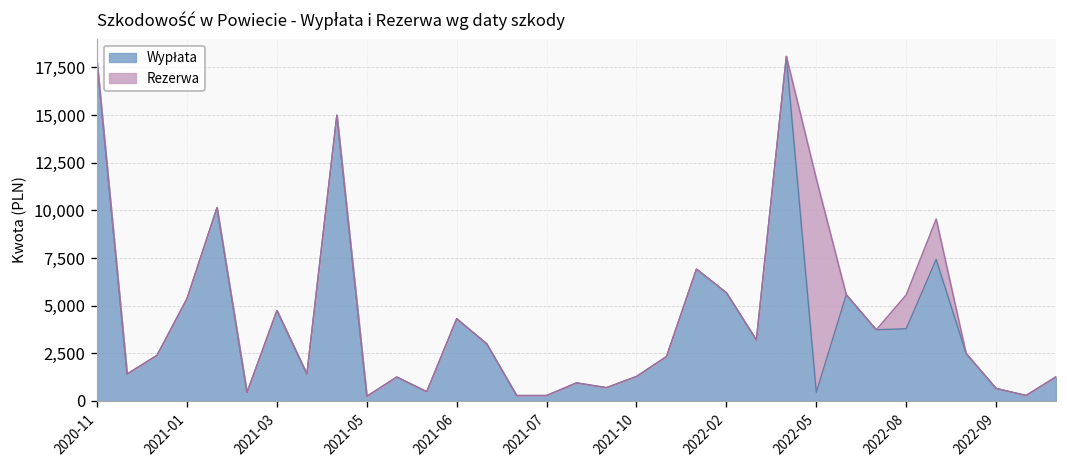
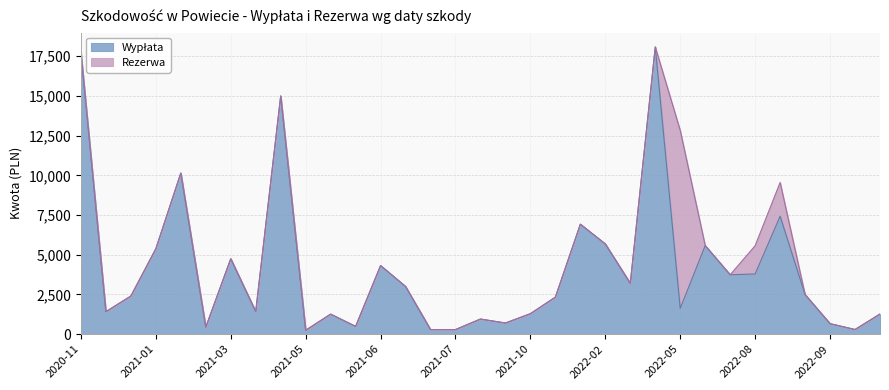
Wypłata, 2022-05: 500 -> 1,600
